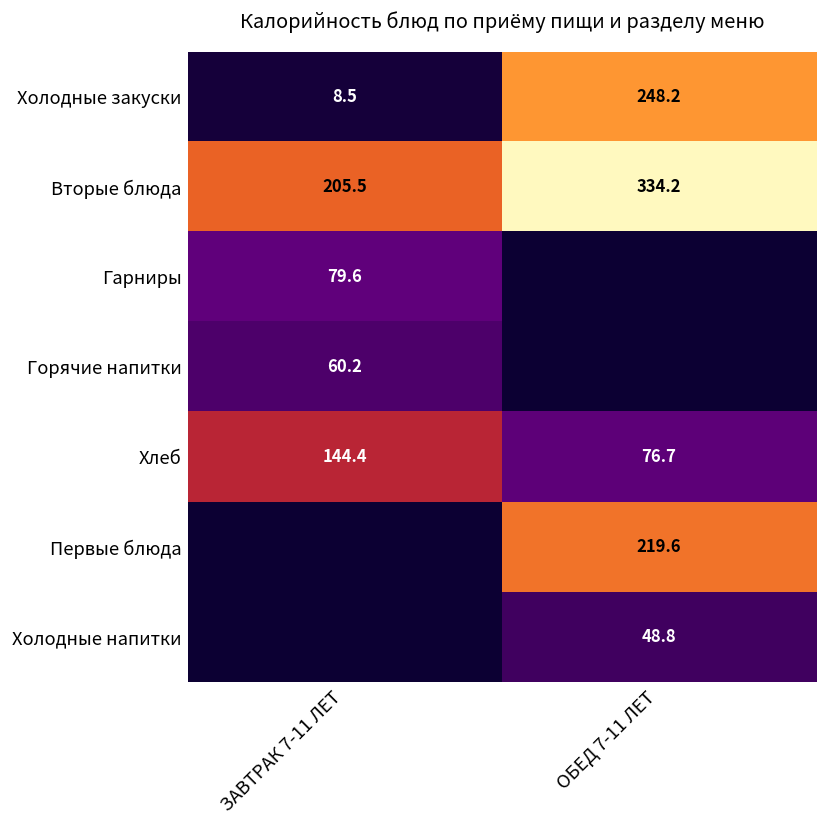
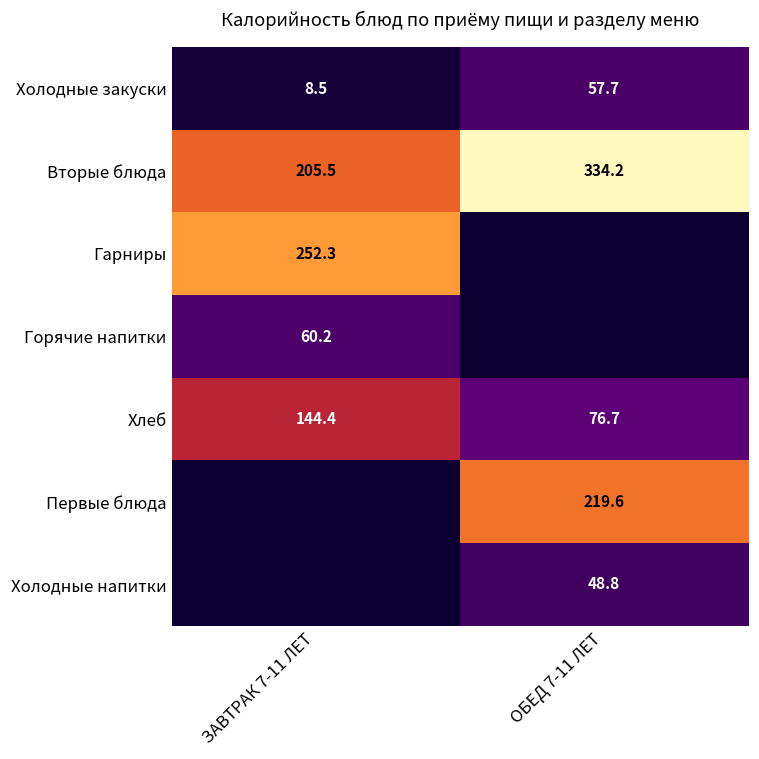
Холодные закуски, ОБЕД 7-11 ЛЕТ: 248.2 -> 57.7
Гарниры, ЗАВТРАК 7-11 ЛЕТ: 79.6 -> 252.3
